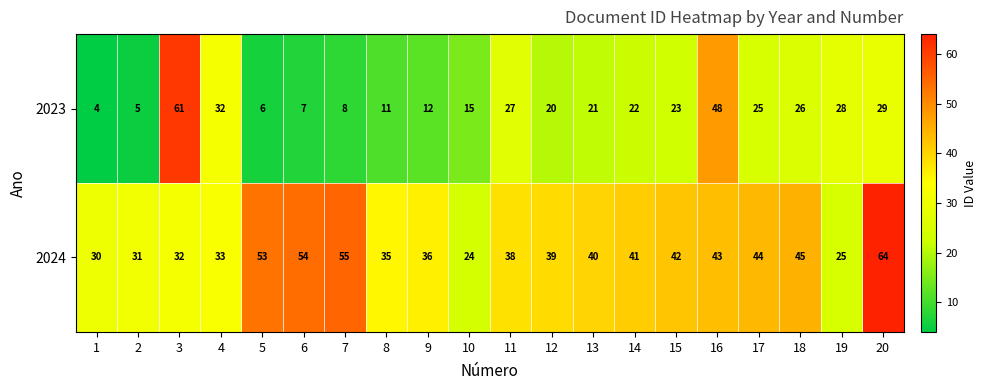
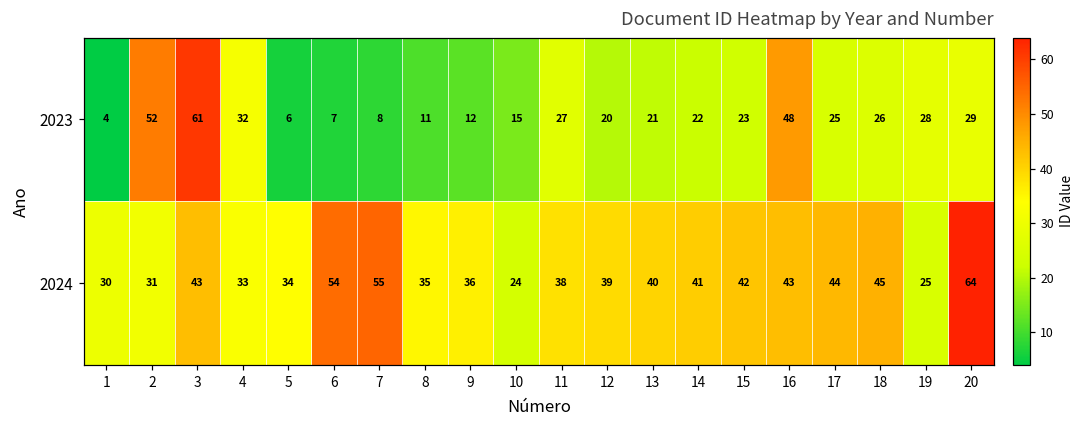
2023, 2: 5 -> 52
2024, 3: 32 -> 43
2024, 5: 53 -> 34
